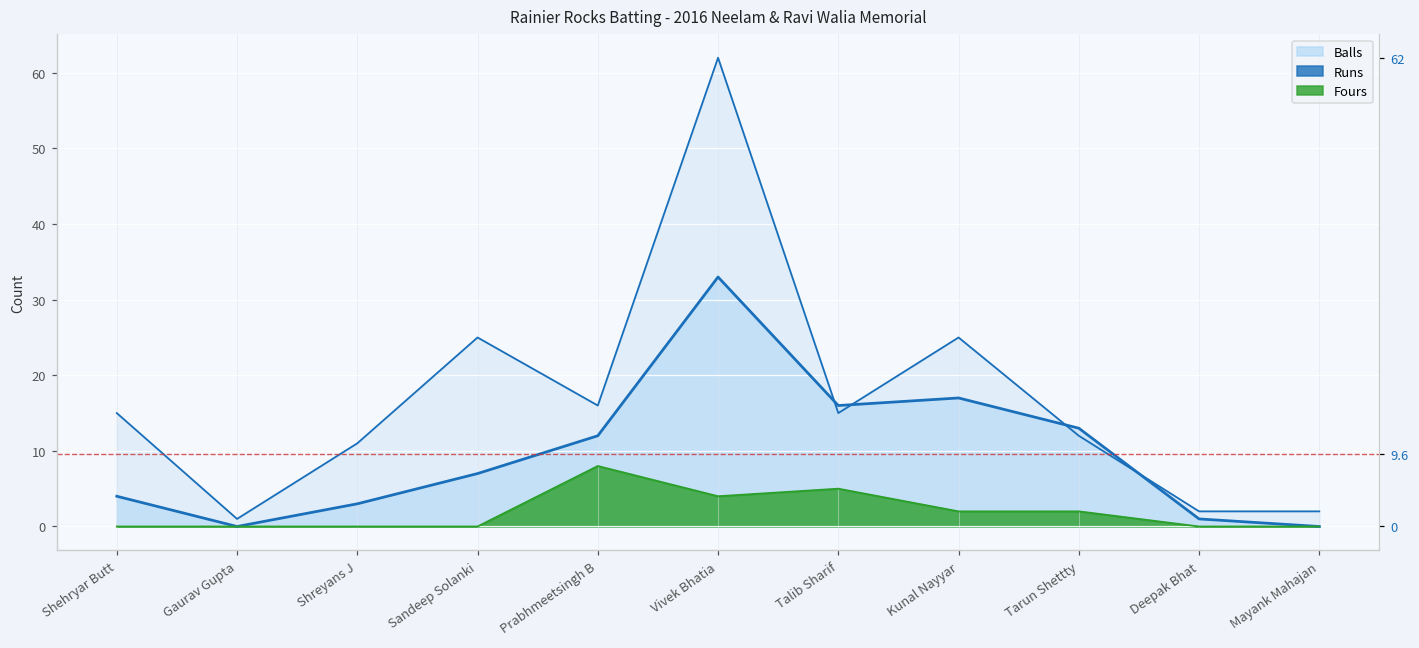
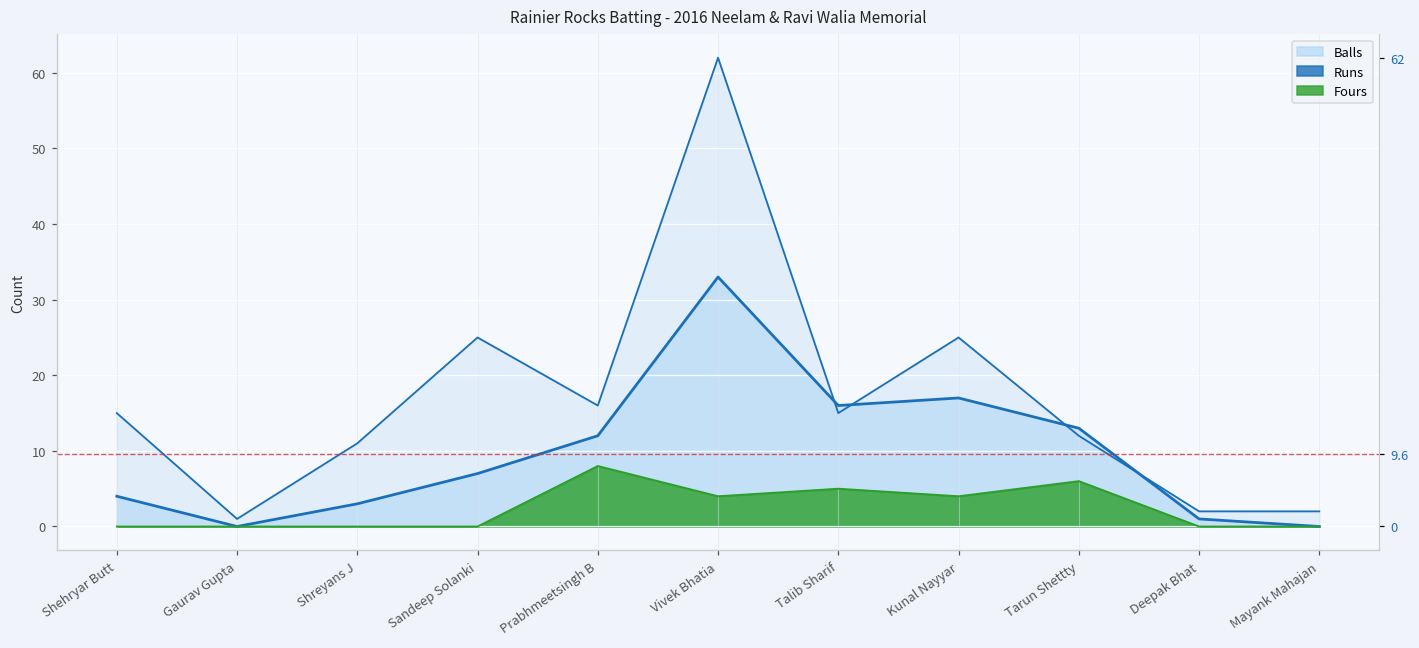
Fours, Kunal Nayyar: 2 -> 4
Fours, Tarun Shettty: 2 -> 6
